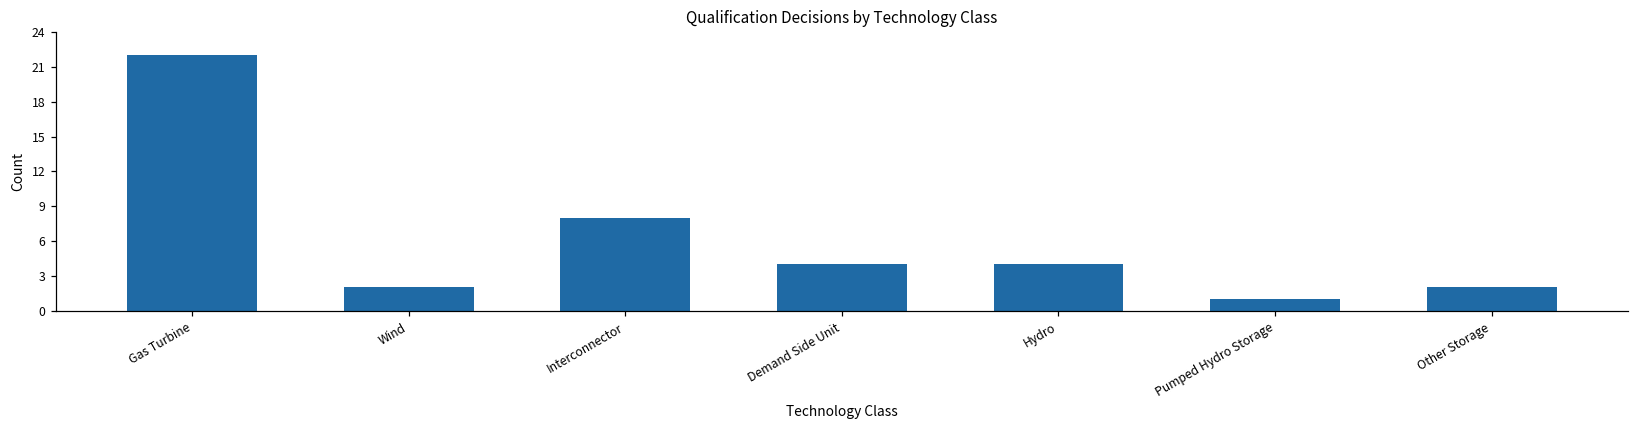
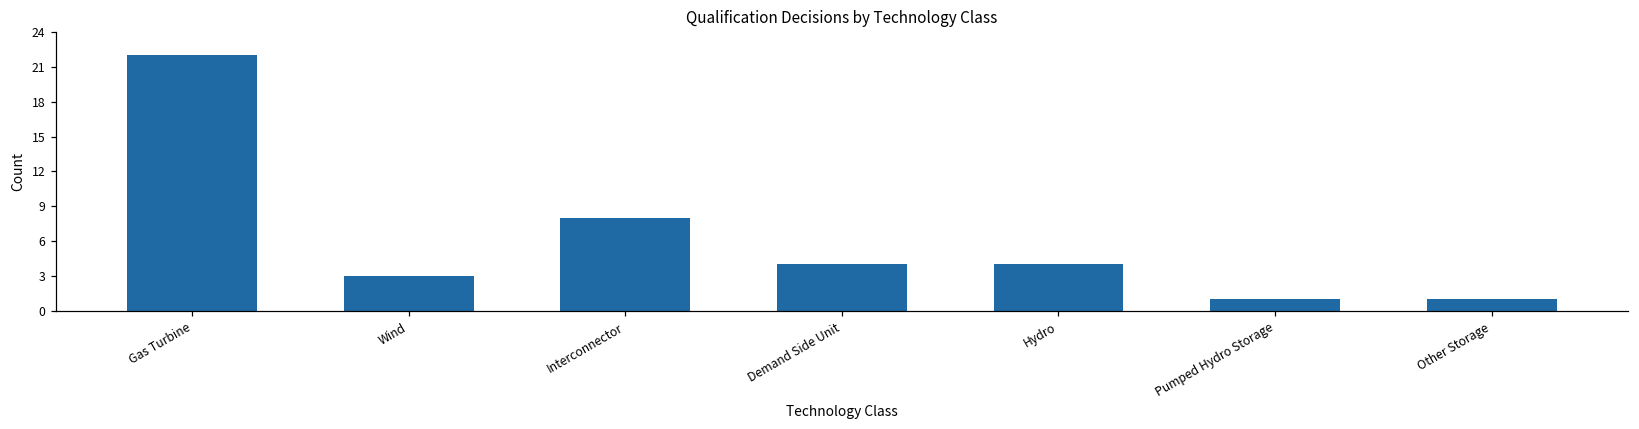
Wind: 2 -> 3
Other Storage: 2 -> 1
